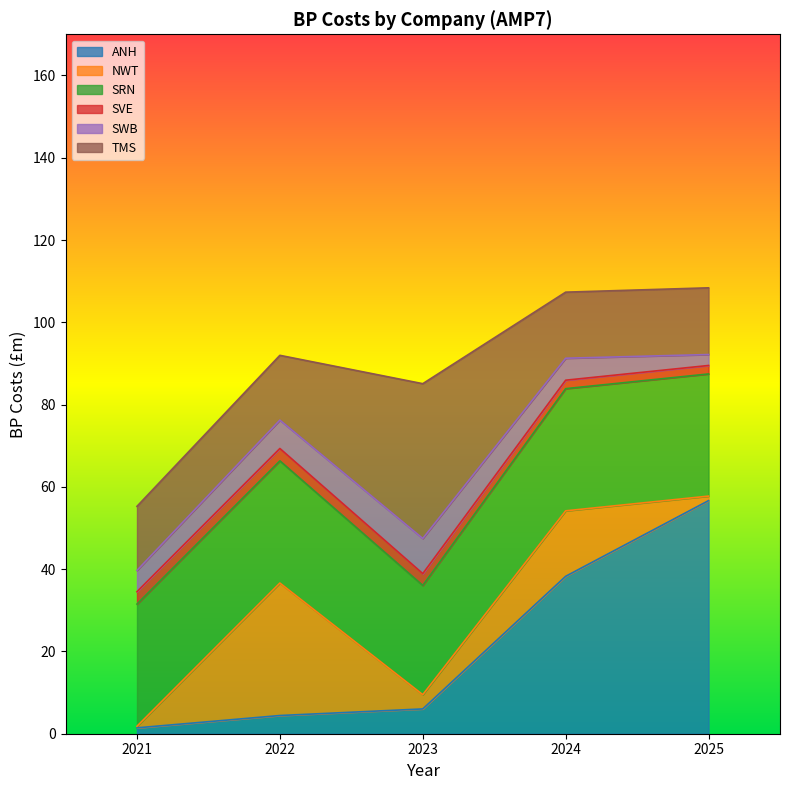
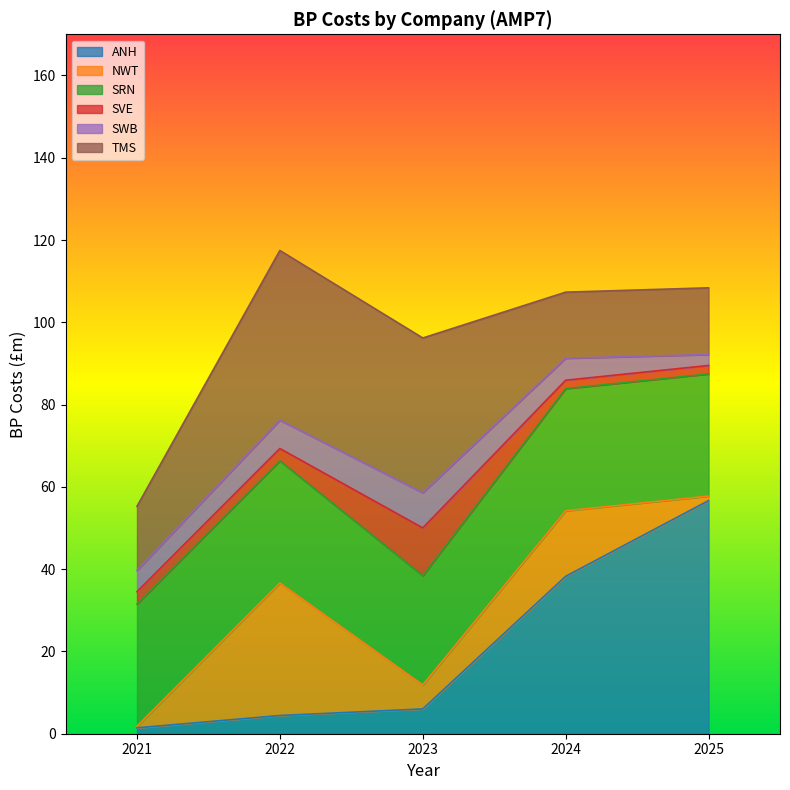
TMS, 2022: 16 -> 41
NWT, 2023: 3 -> 6
SVE, 2023: 3 -> 12
